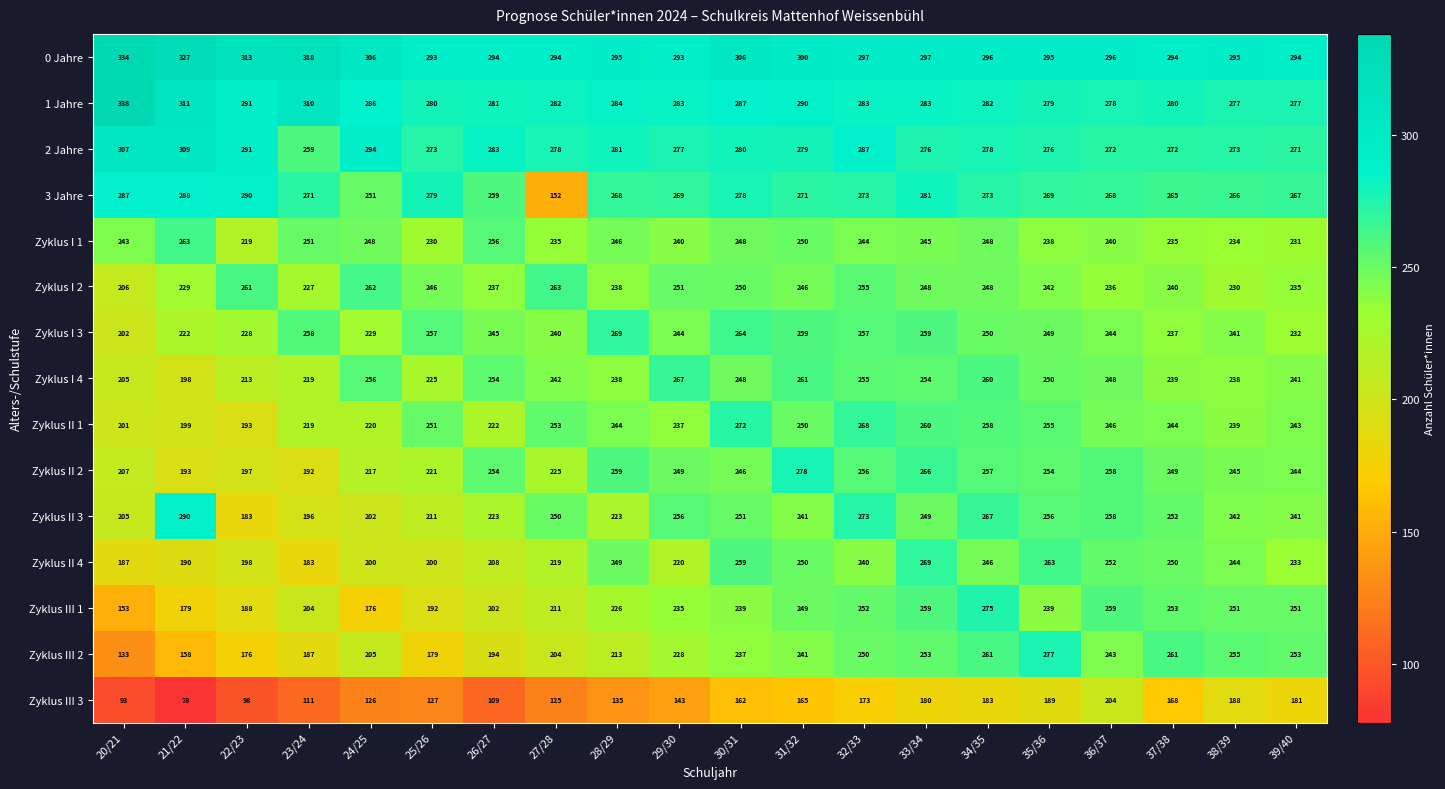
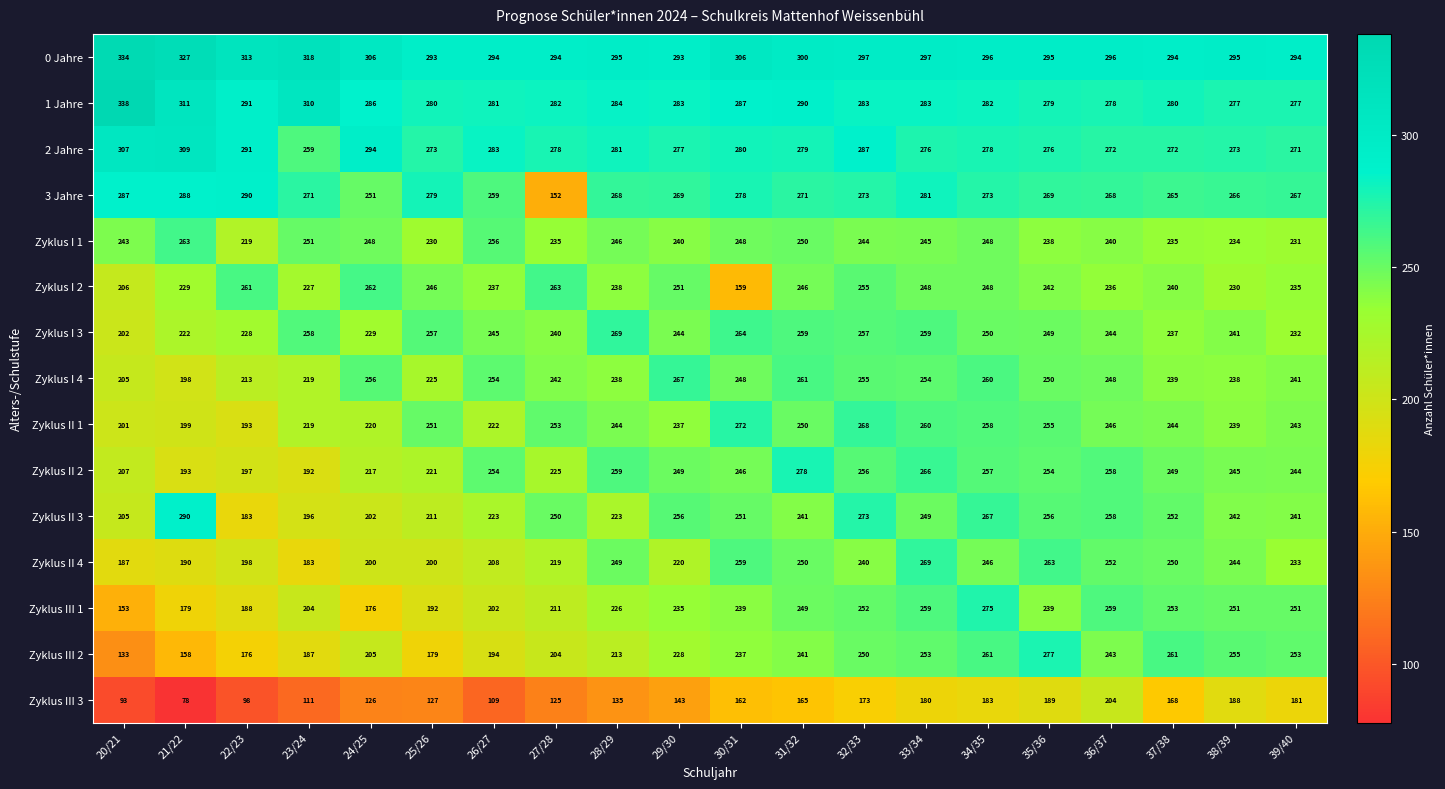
Zyklus I 2, 30/31: 250 -> 159
